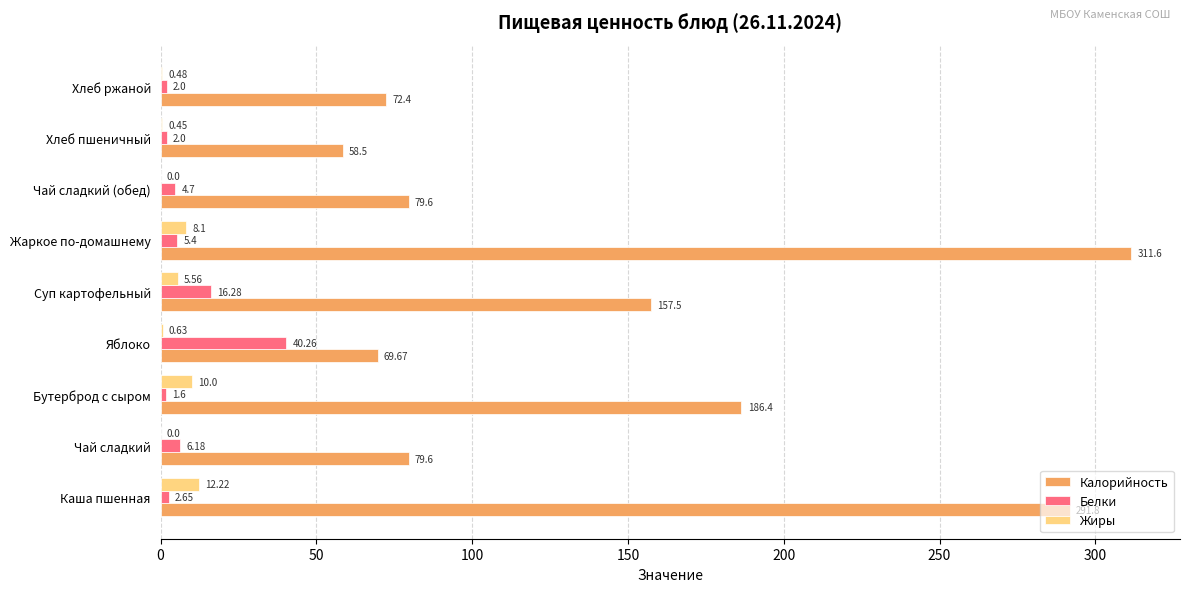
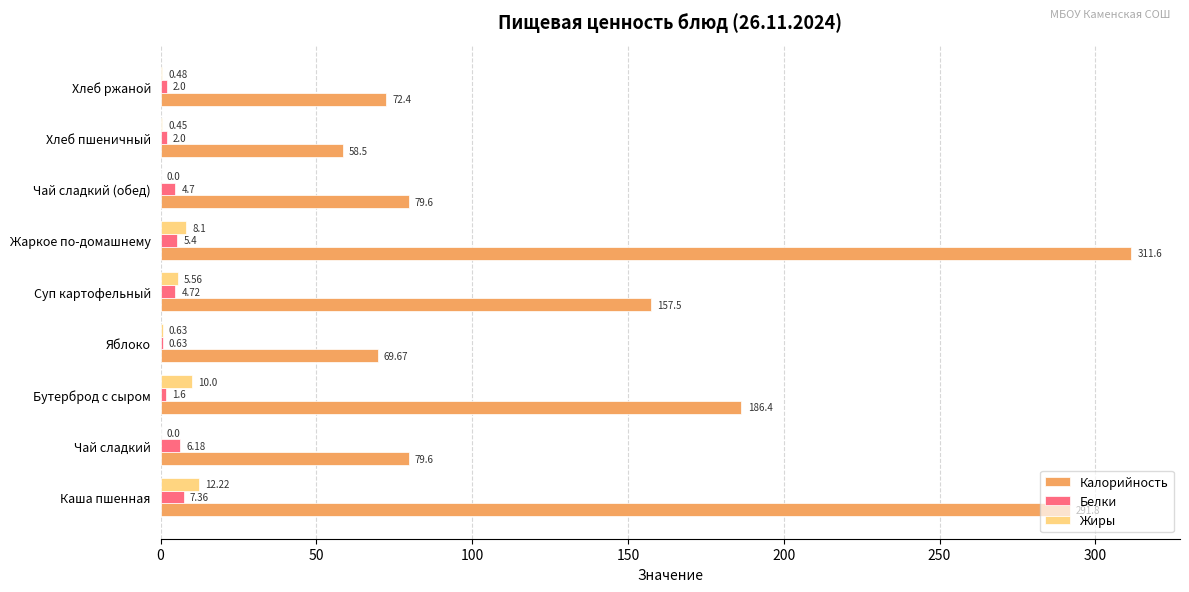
Белки, Суп картофельный: 16.28 -> 4.72
Белки, Яблоко: 40.26 -> 0.63
Белки, Каша пшенная: 2.65 -> 7.36
